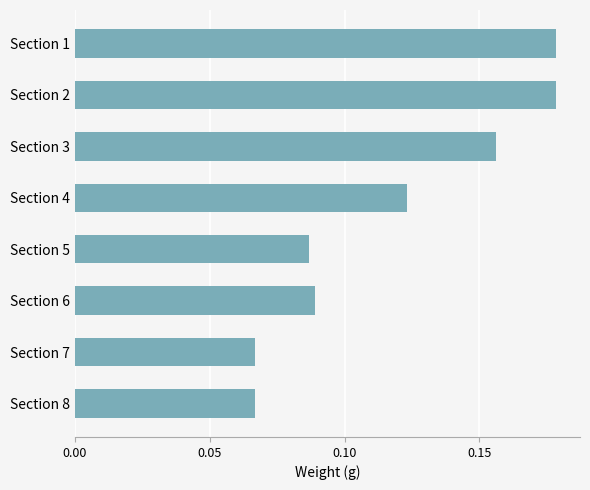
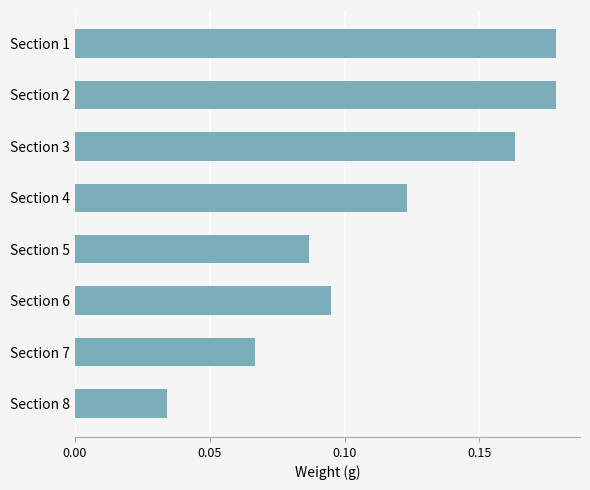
Section 3: 0.156 -> 0.163
Section 6: 0.089 -> 0.095
Section 8: 0.067 -> 0.034
